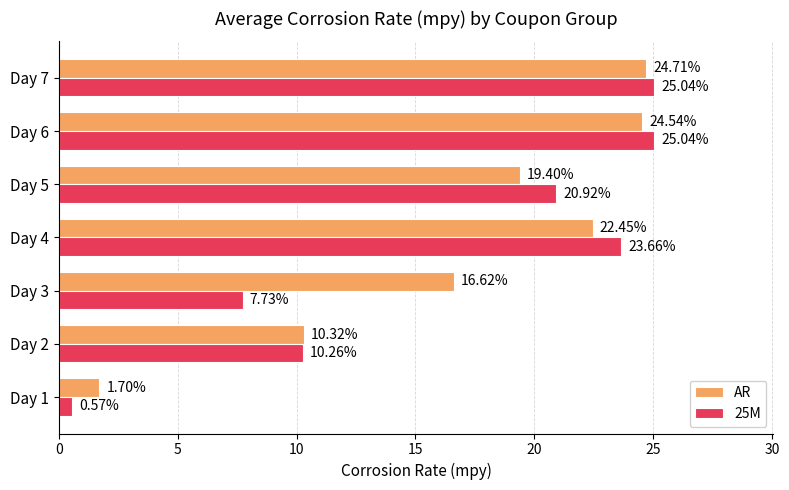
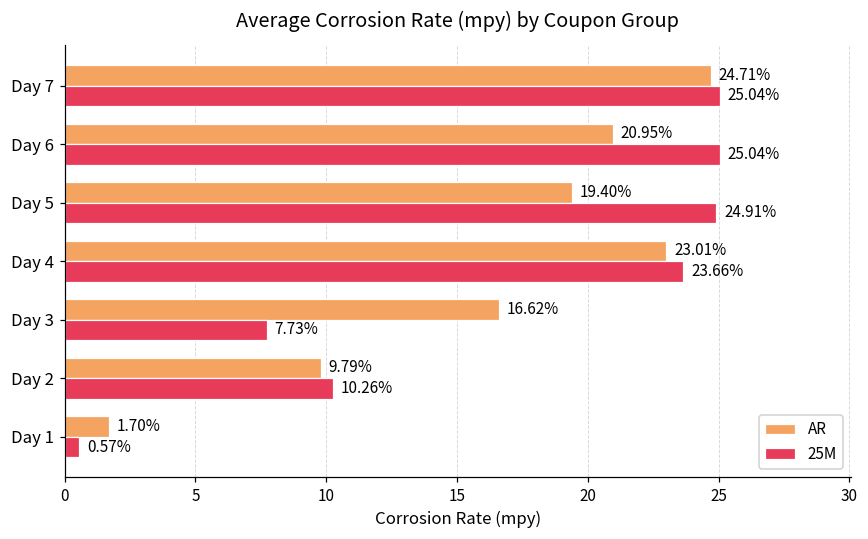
AR, Day 6: 24.54% -> 20.95%
25M, Day 5: 20.92% -> 24.91%
AR, Day 4: 22.45% -> 23.01%
AR, Day 2: 10.32% -> 9.79%
